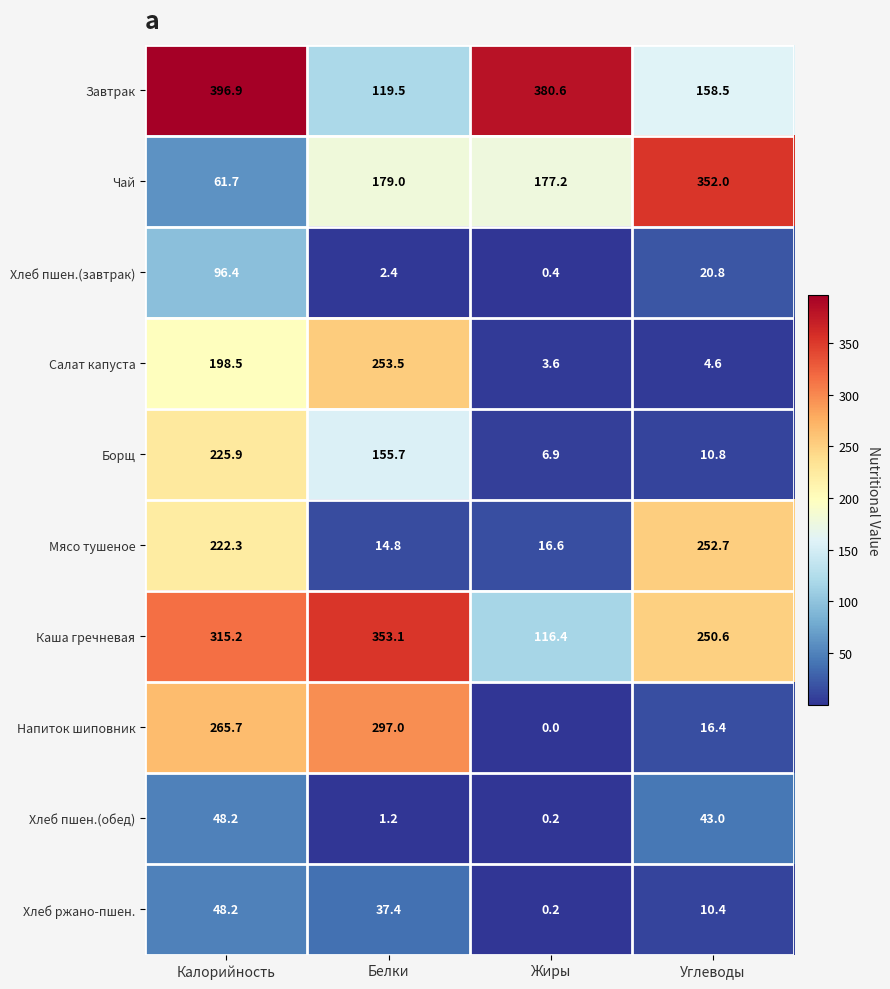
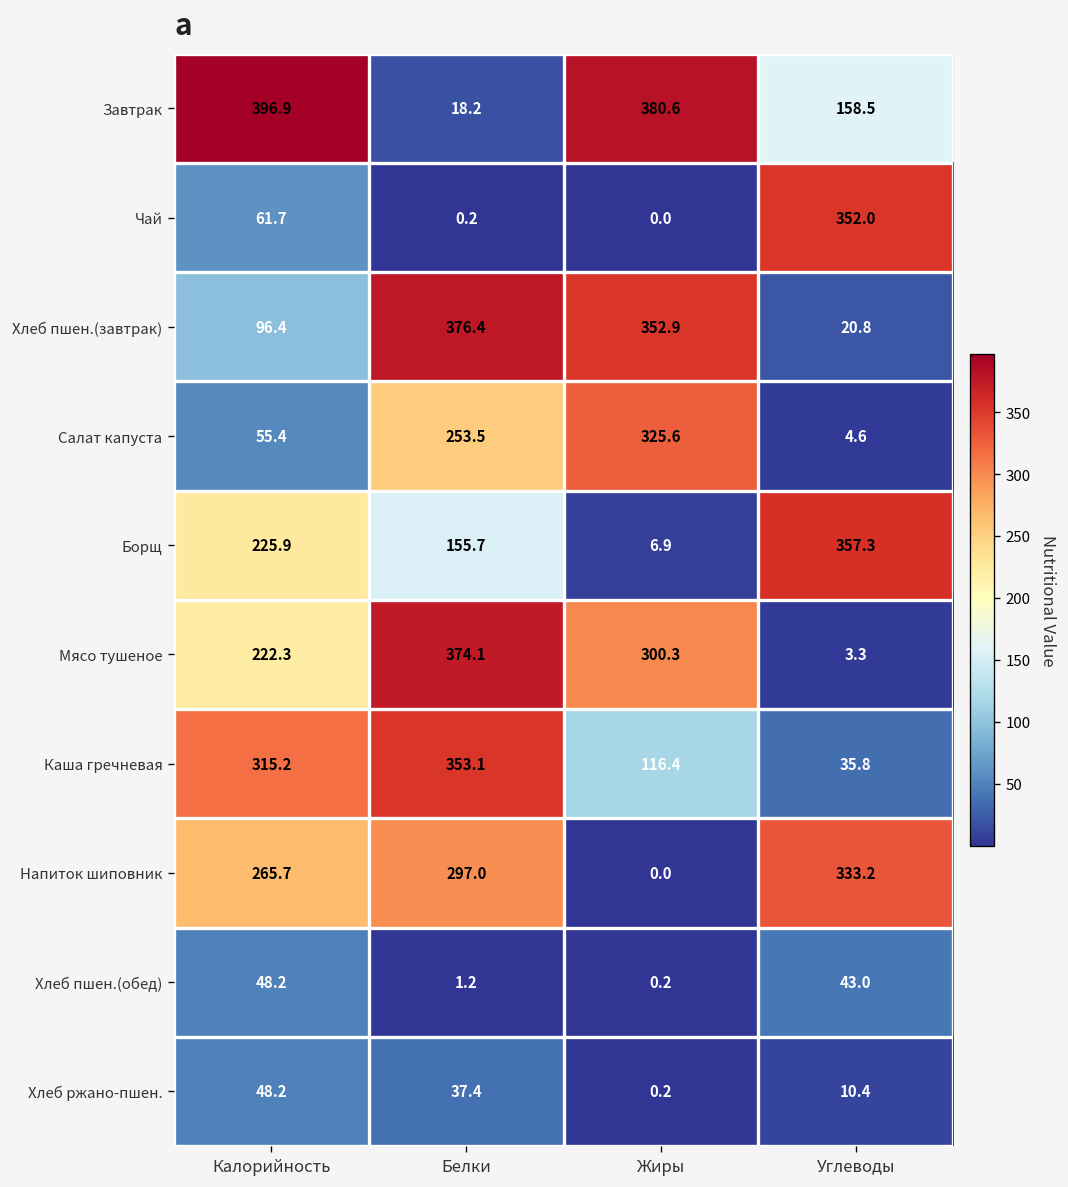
Завтрак, Белки: 119.5 -> 18.2
Чай, Белки: 179.0 -> 0.2
Чай, Жиры: 177.2 -> 0.0
Хлеб пшен.(завтрак), Белки: 2.4 -> 376.4
Хлеб пшен.(завтрак), Жиры: 0.4 -> 352.9
Салат капуста, Калорийность: 198.5 -> 55.4
Салат капуста, Жиры: 3.6 -> 325.6
Борщ, Углеводы: 10.8 -> 357.3
Мясо тушеное, Белки: 14.8 -> 374.1
Мясо тушеное, Жиры: 16.6 -> 300.3
Мясо тушеное, Углеводы: 252.7 -> 3.3
Каша гречневая, Углеводы: 250.6 -> 35.8
Напиток шиповник, Углеводы: 16.4 -> 333.2
